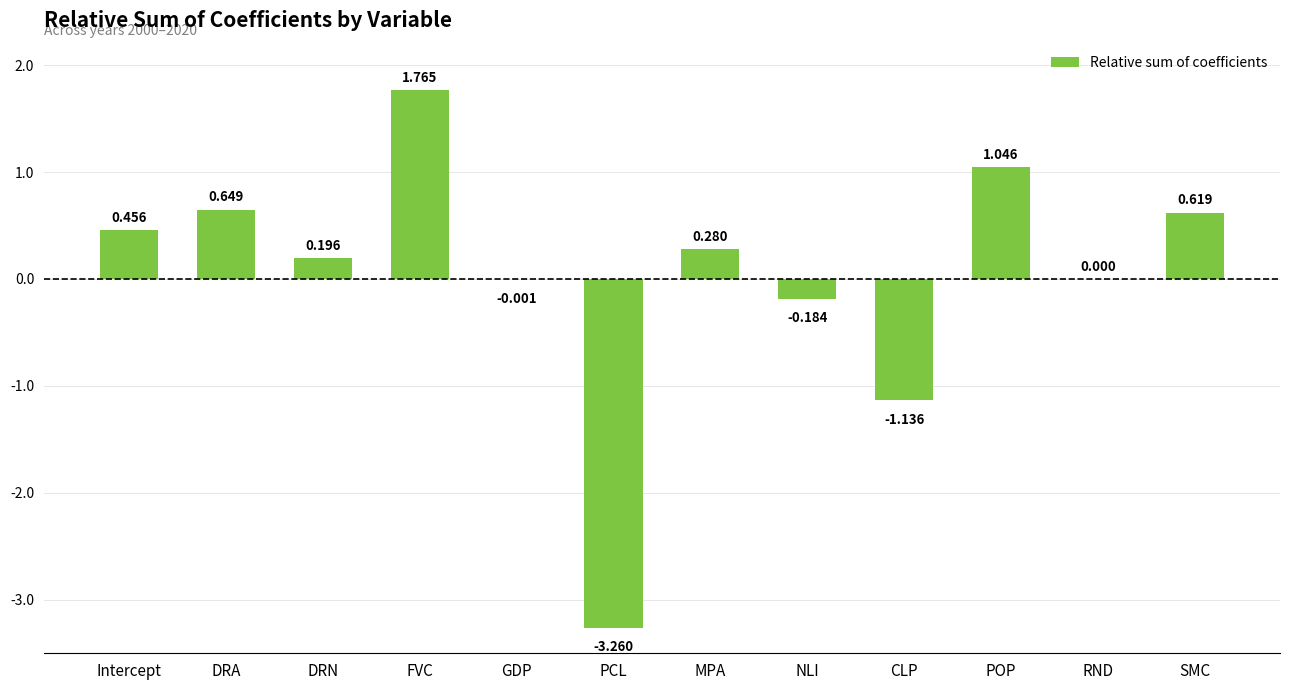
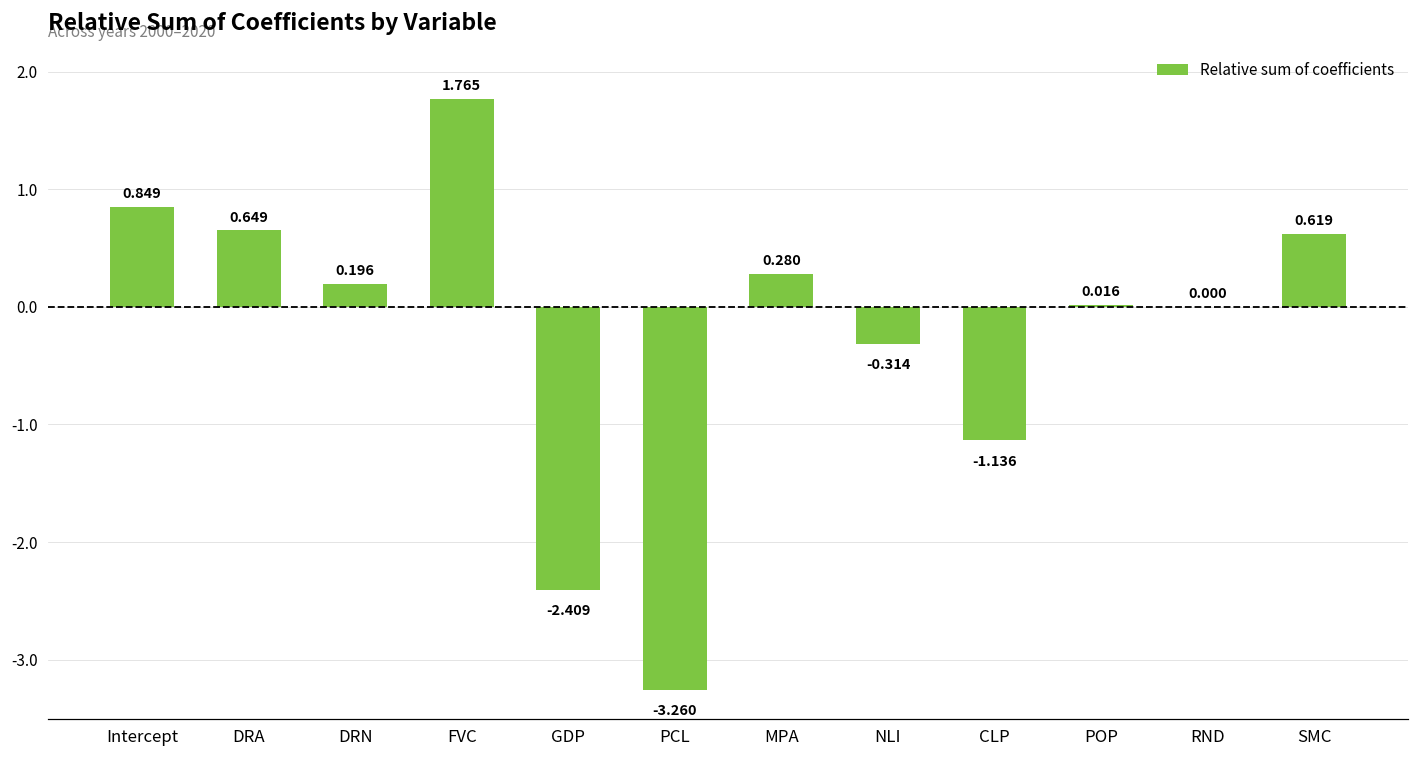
Intercept: 0.456 -> 0.849
GDP: -0.001 -> -2.409
NLI: -0.184 -> -0.314
POP: 1.046 -> 0.016
